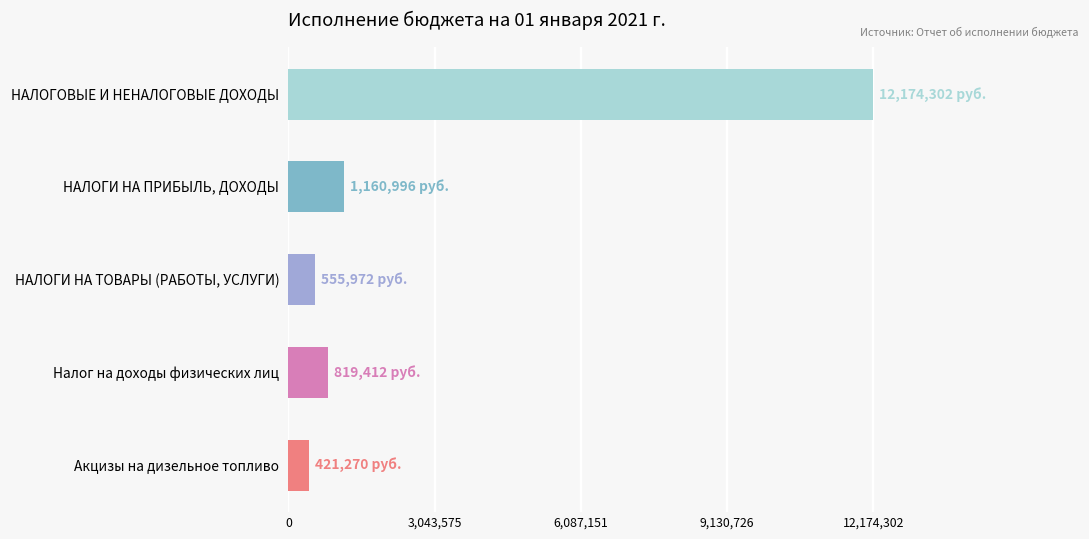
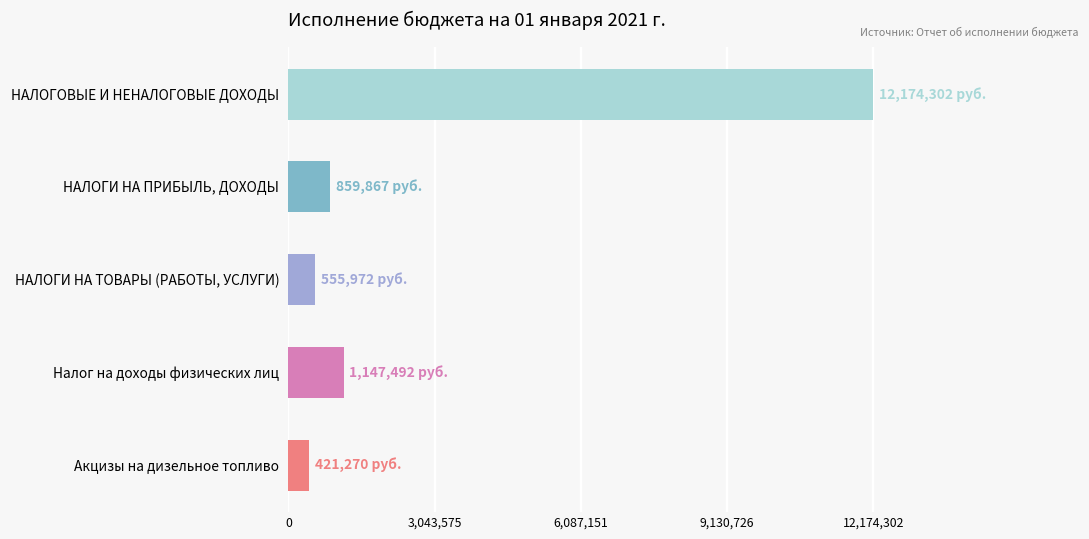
НАЛОГИ НА ПРИБЫЛЬ, ДОХОДЫ: 1,160,996 -> 859,867
Налог на доходы физических лиц: 819,412 -> 1,147,492
